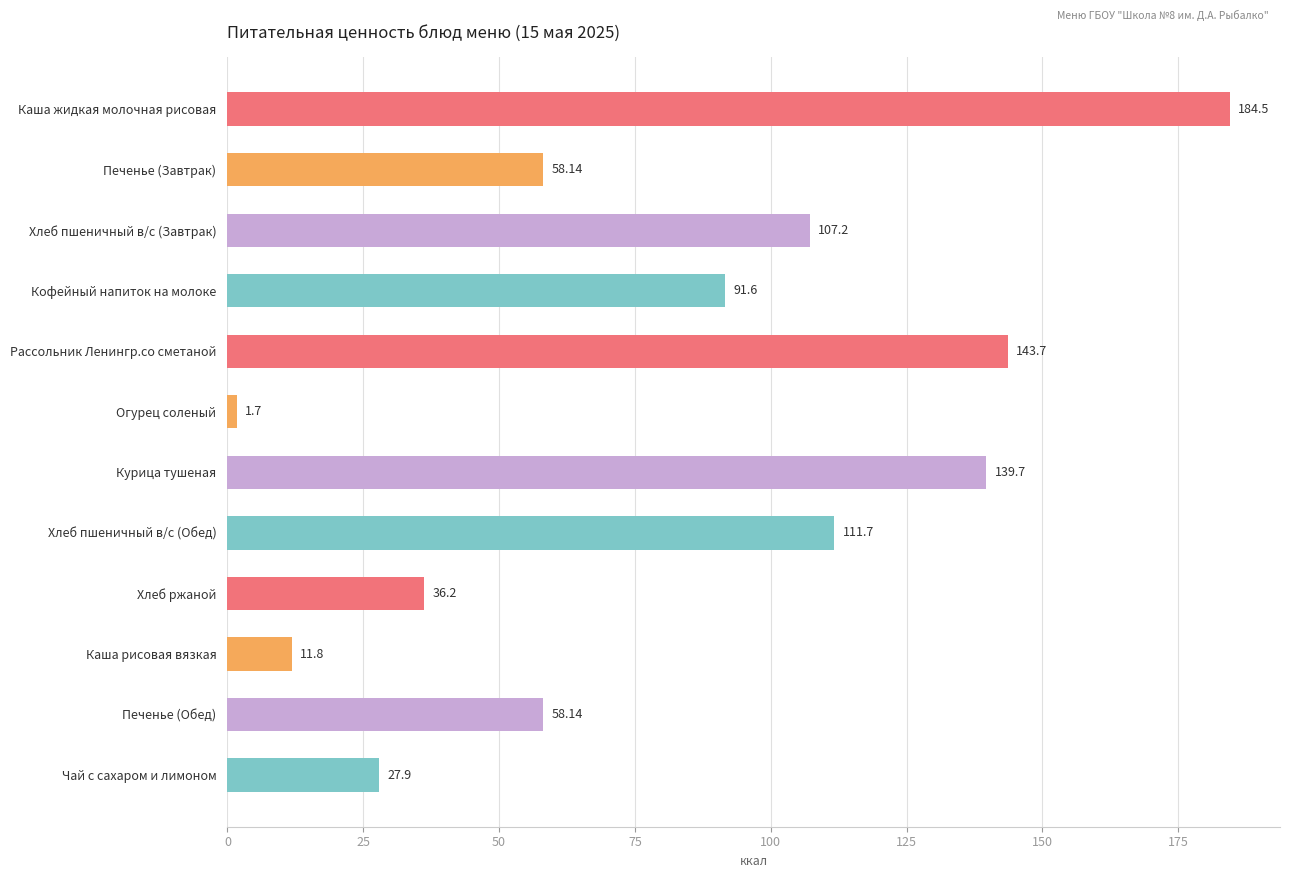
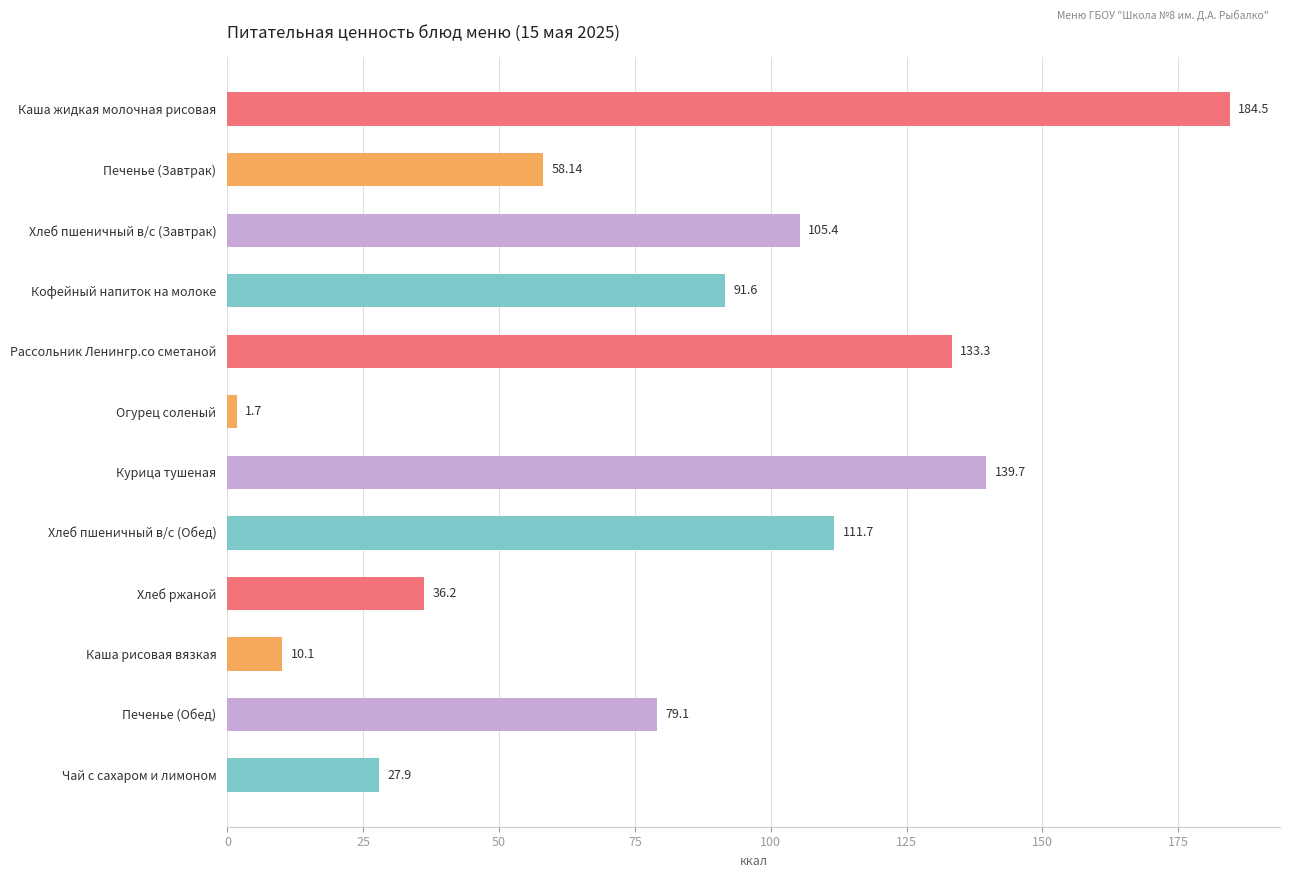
Хлеб пшеничный в/с (Завтрак): 107.2 -> 105.4
Рассольник Ленингр.со сметаной: 143.7 -> 133.3
Каша рисовая вязкая: 11.8 -> 10.1
Печенье (Обед): 58.14 -> 79.1
